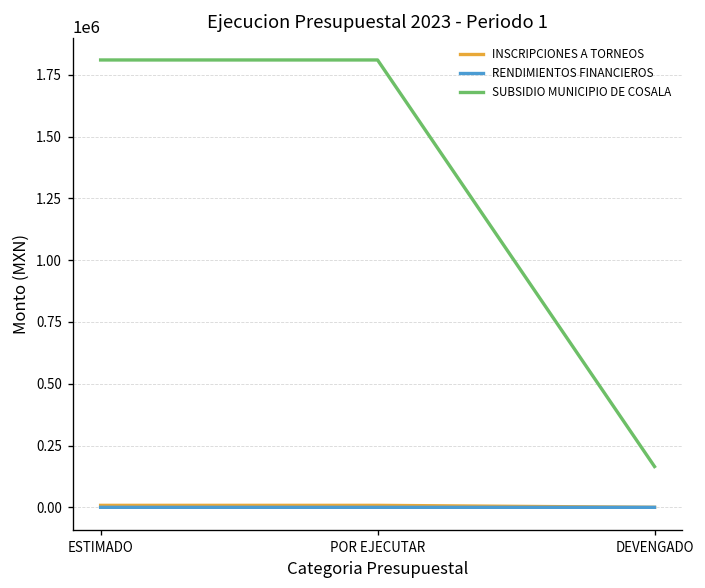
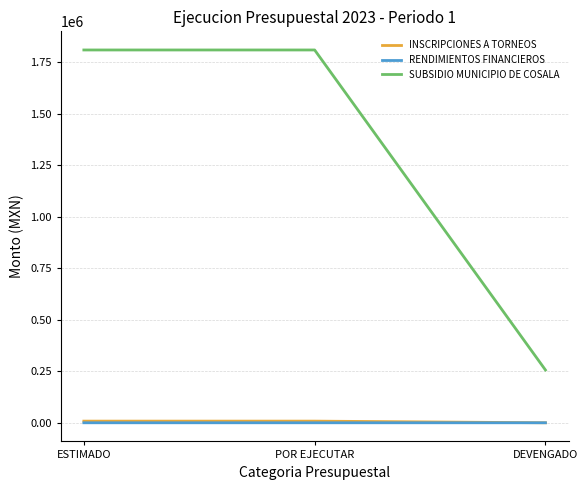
SUBSIDIO MUNICIPIO DE COSALA, DEVENGADO: 170000 -> 260000
